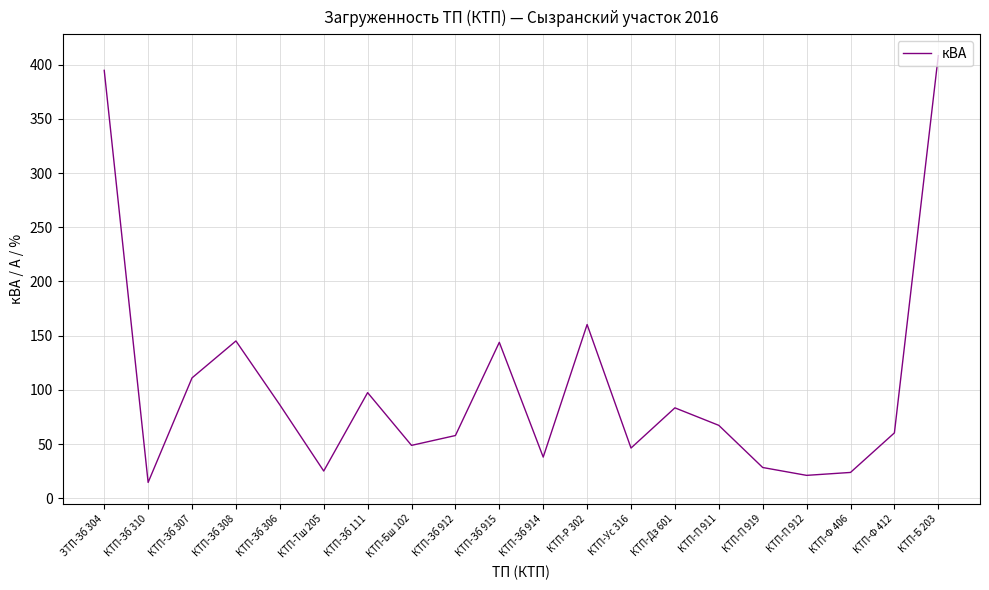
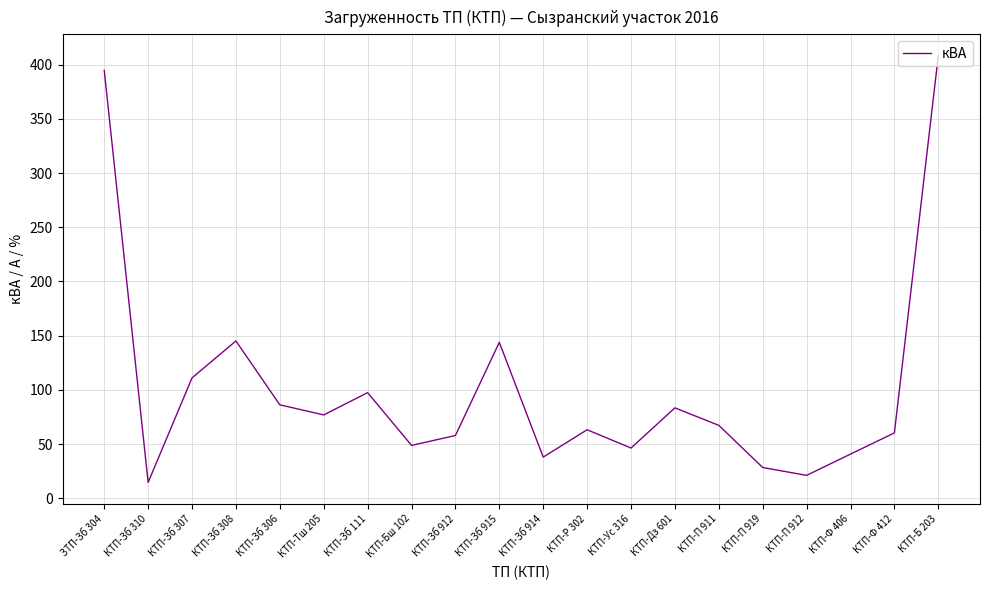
КТП-Тш 205: 25 -> 77
КТП-Р 302: 160 -> 63
КТП-Ф 406: 24 -> 41
